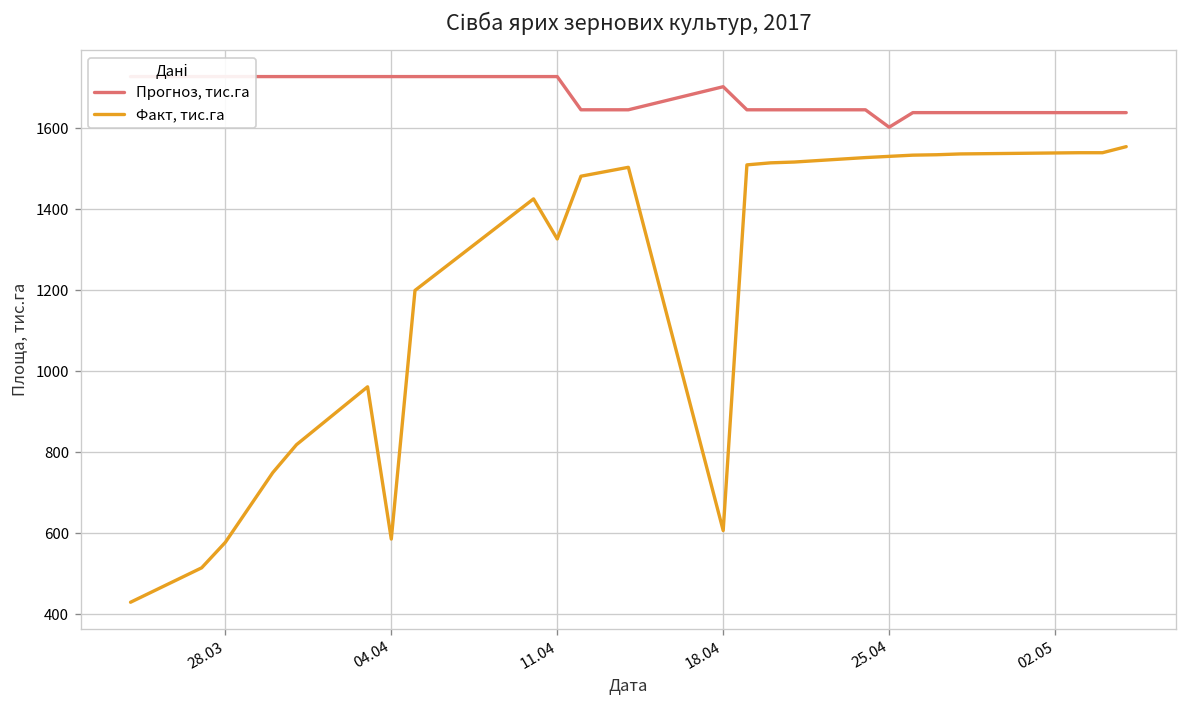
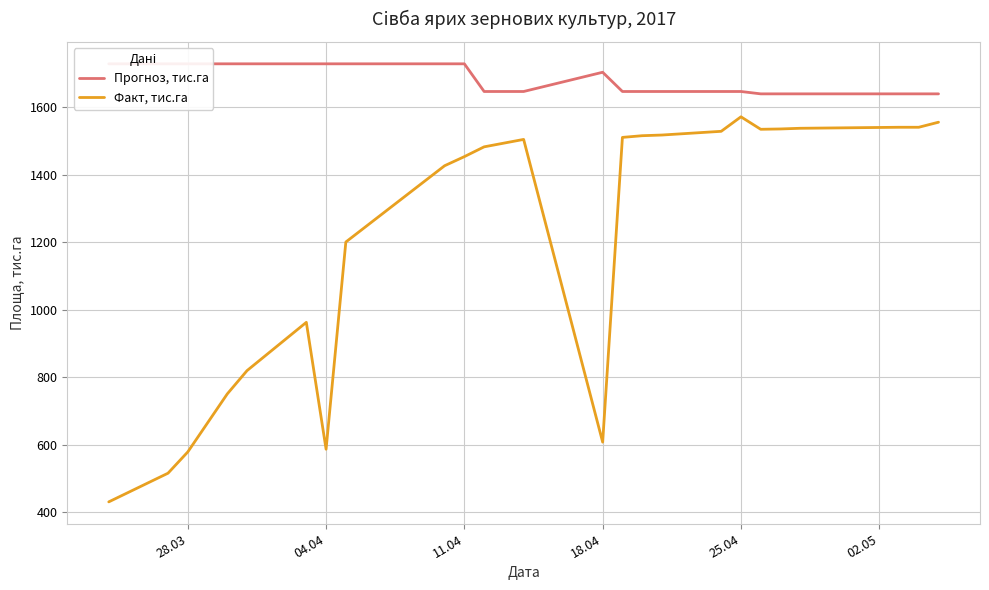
Факт, тис.га, 11.04: 1330 -> 1450
Прогноз, тис.га, 25.04: 1600 -> 1650
Факт, тис.га, 25.04: 1530 -> 1570
